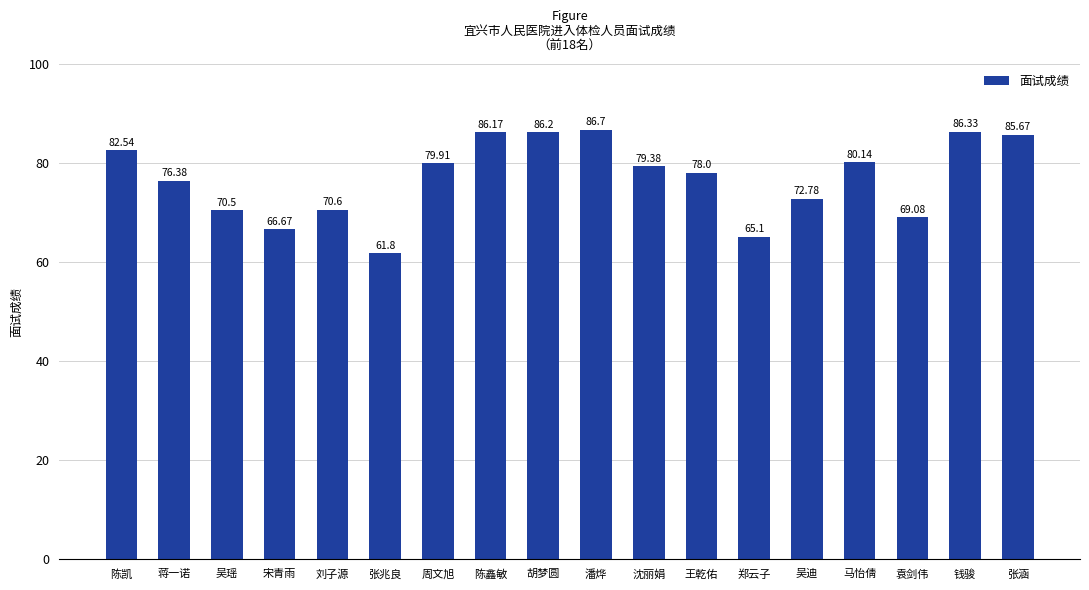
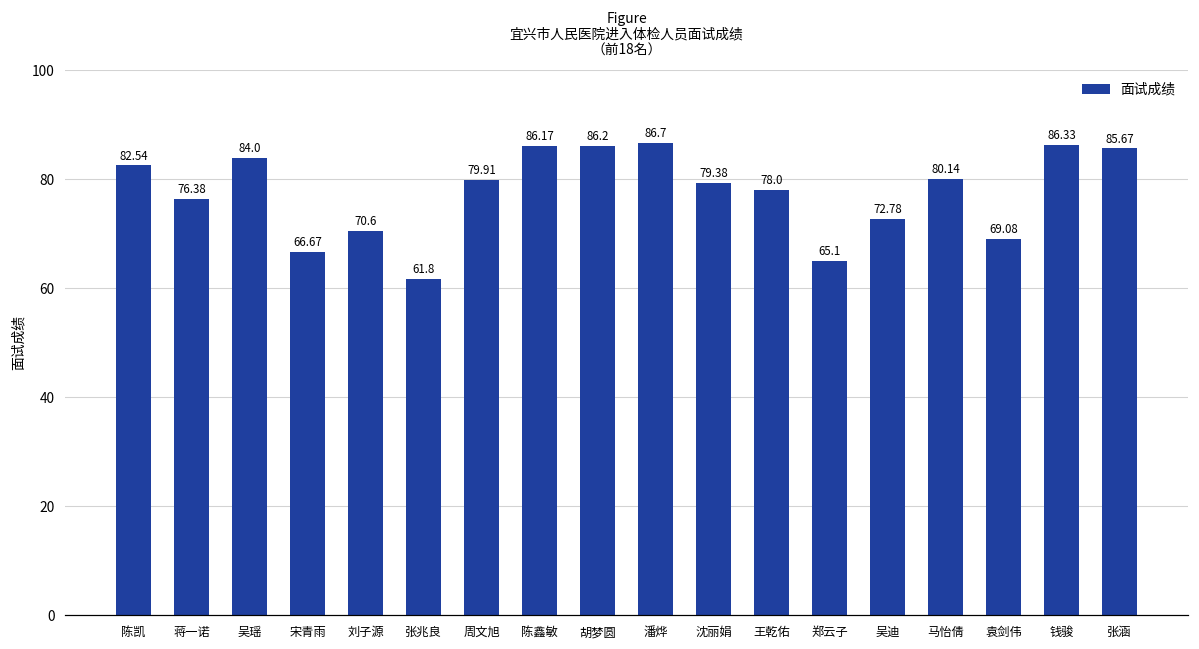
吴瑶: 70.5 -> 84.0
